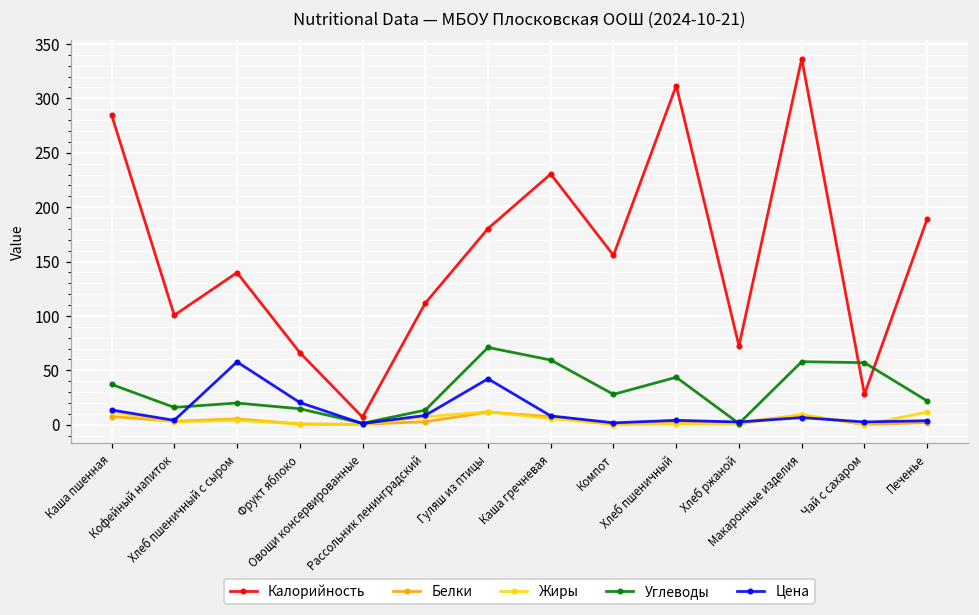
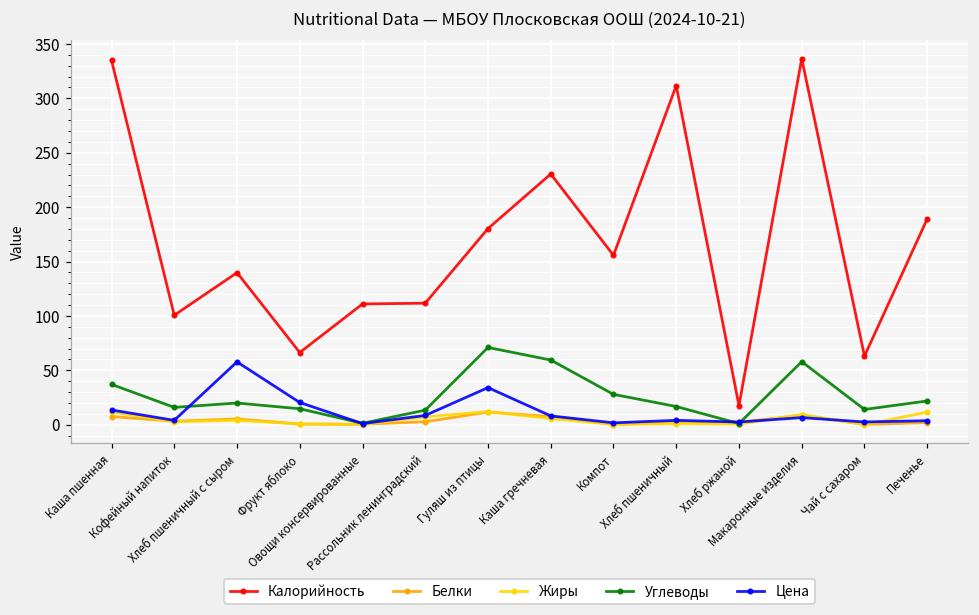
Калорийность, Каша пшенная: 290 -> 340
Калорийность, Овощи консервированные: 10 -> 110
Цена, Гуляш из птицы: 40 -> 30
Углеводы, Хлеб пшеничный: 40 -> 20
Калорийность, Хлеб ржаной: 70 -> 20
Калорийность, Чай с сахаром: 30 -> 60
Углеводы, Чай с сахаром: 60 -> 10
